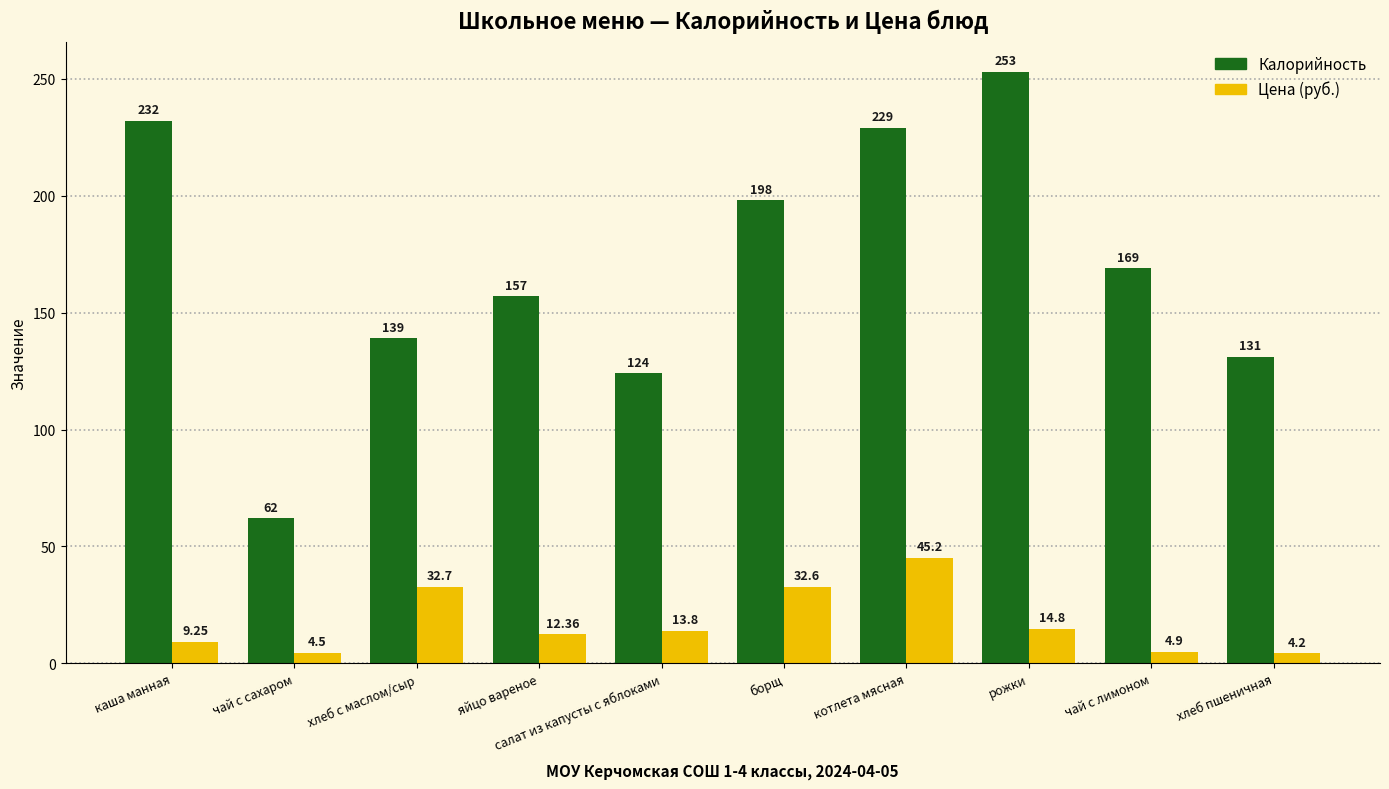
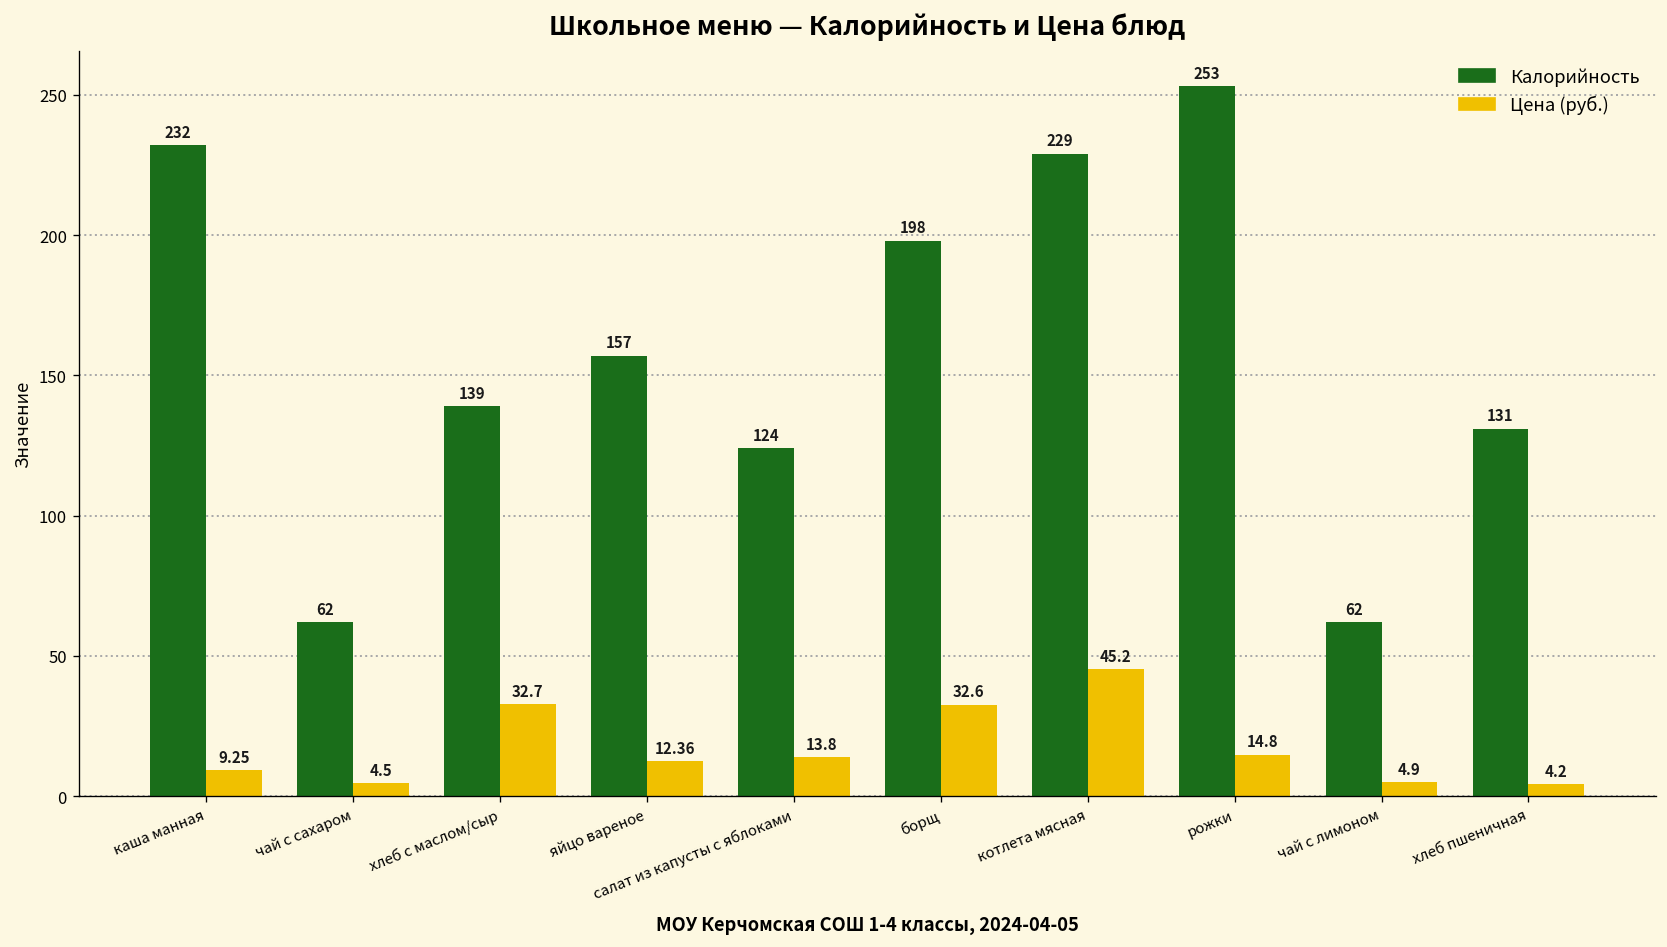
Калорийность, чай с лимоном: 169 -> 62
